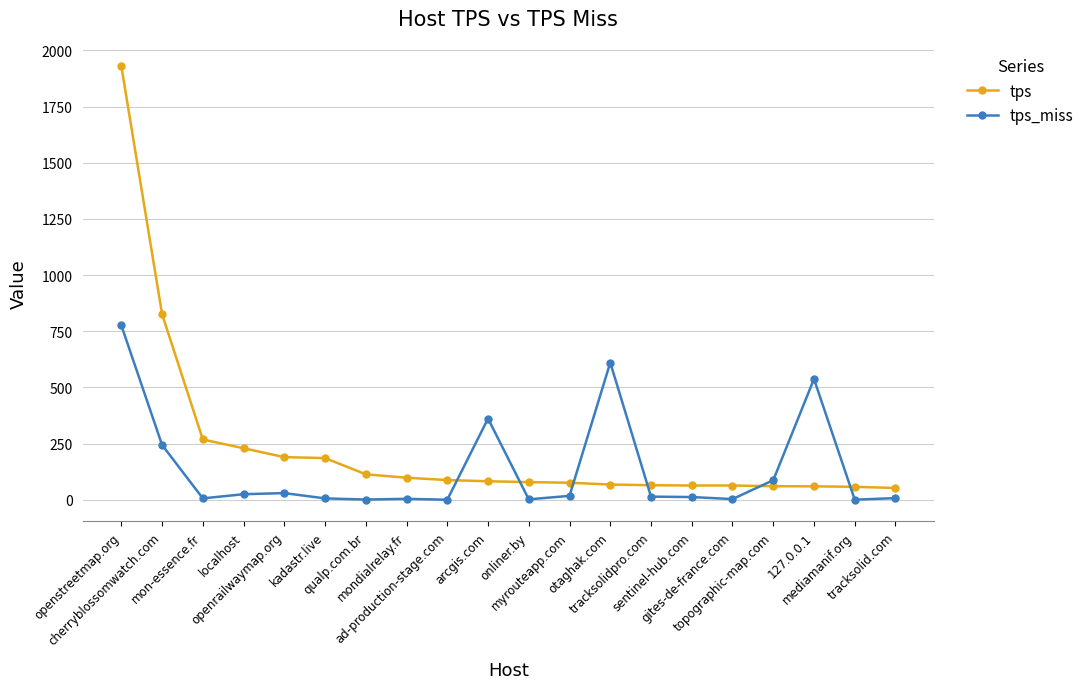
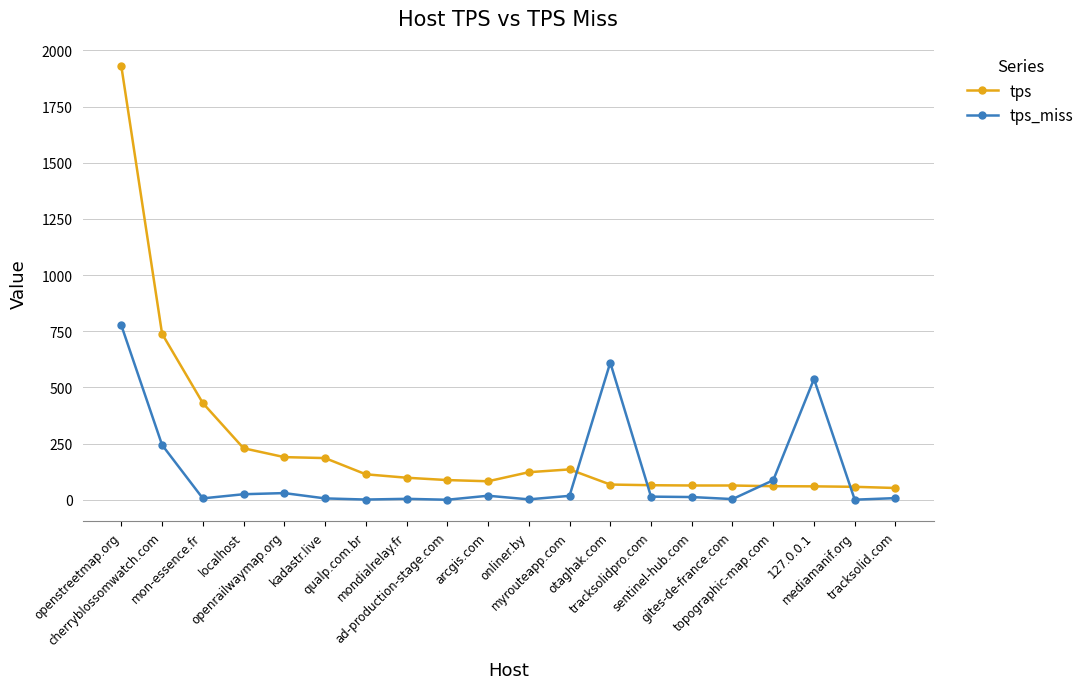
tps, cherryblossomwatch.com: 830 -> 740
tps, mon-essence.fr: 270 -> 430
tps_miss, arcgis.com: 360 -> 20
tps, onliner.by: 80 -> 120
tps, myrouteapp.com: 80 -> 140
